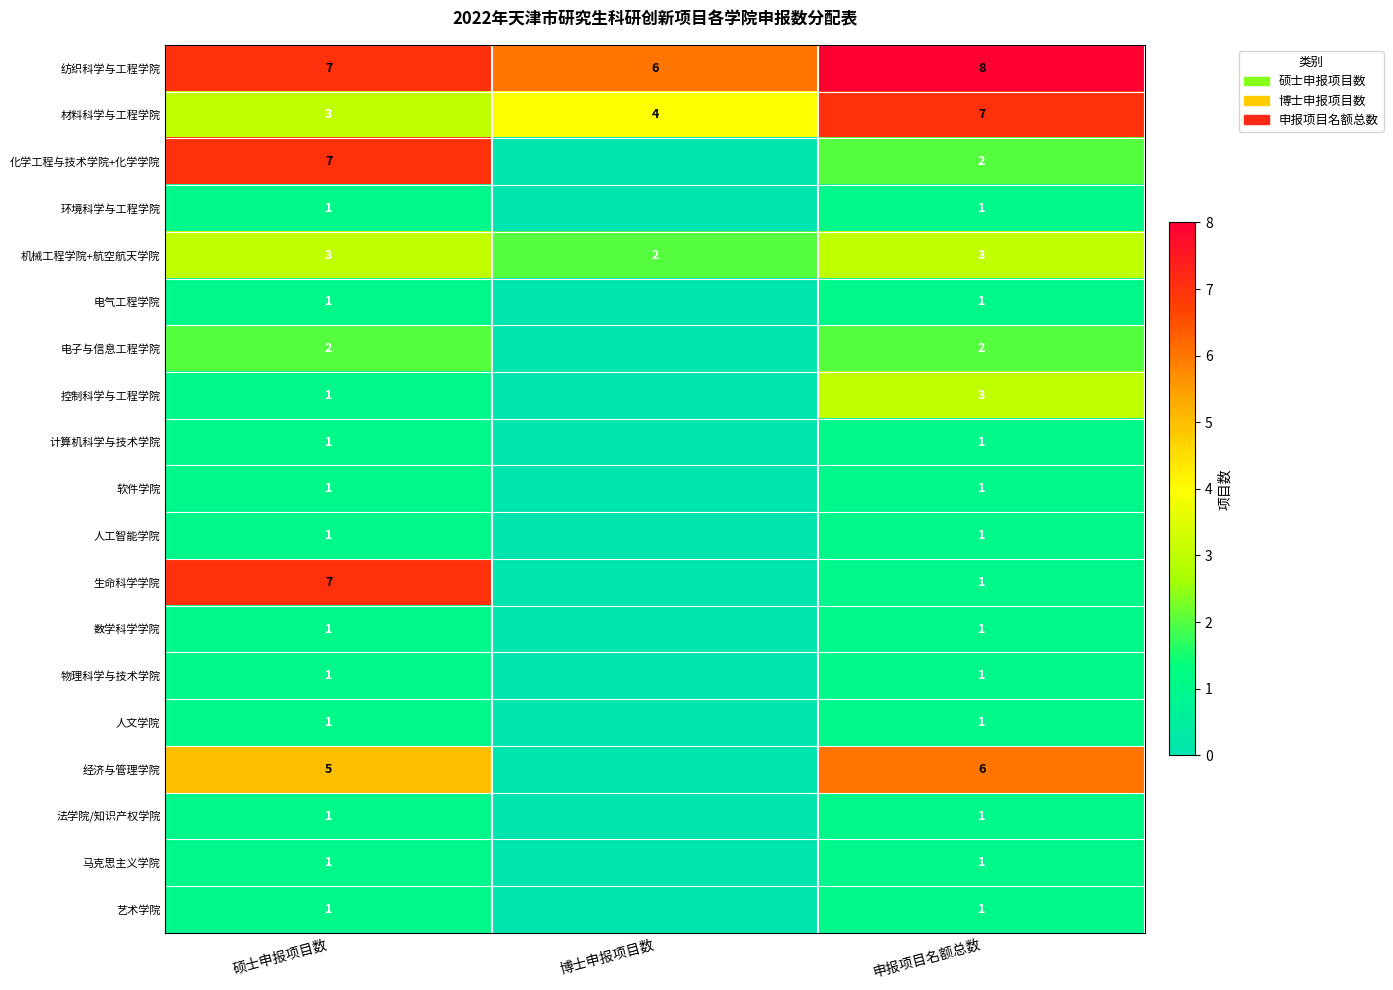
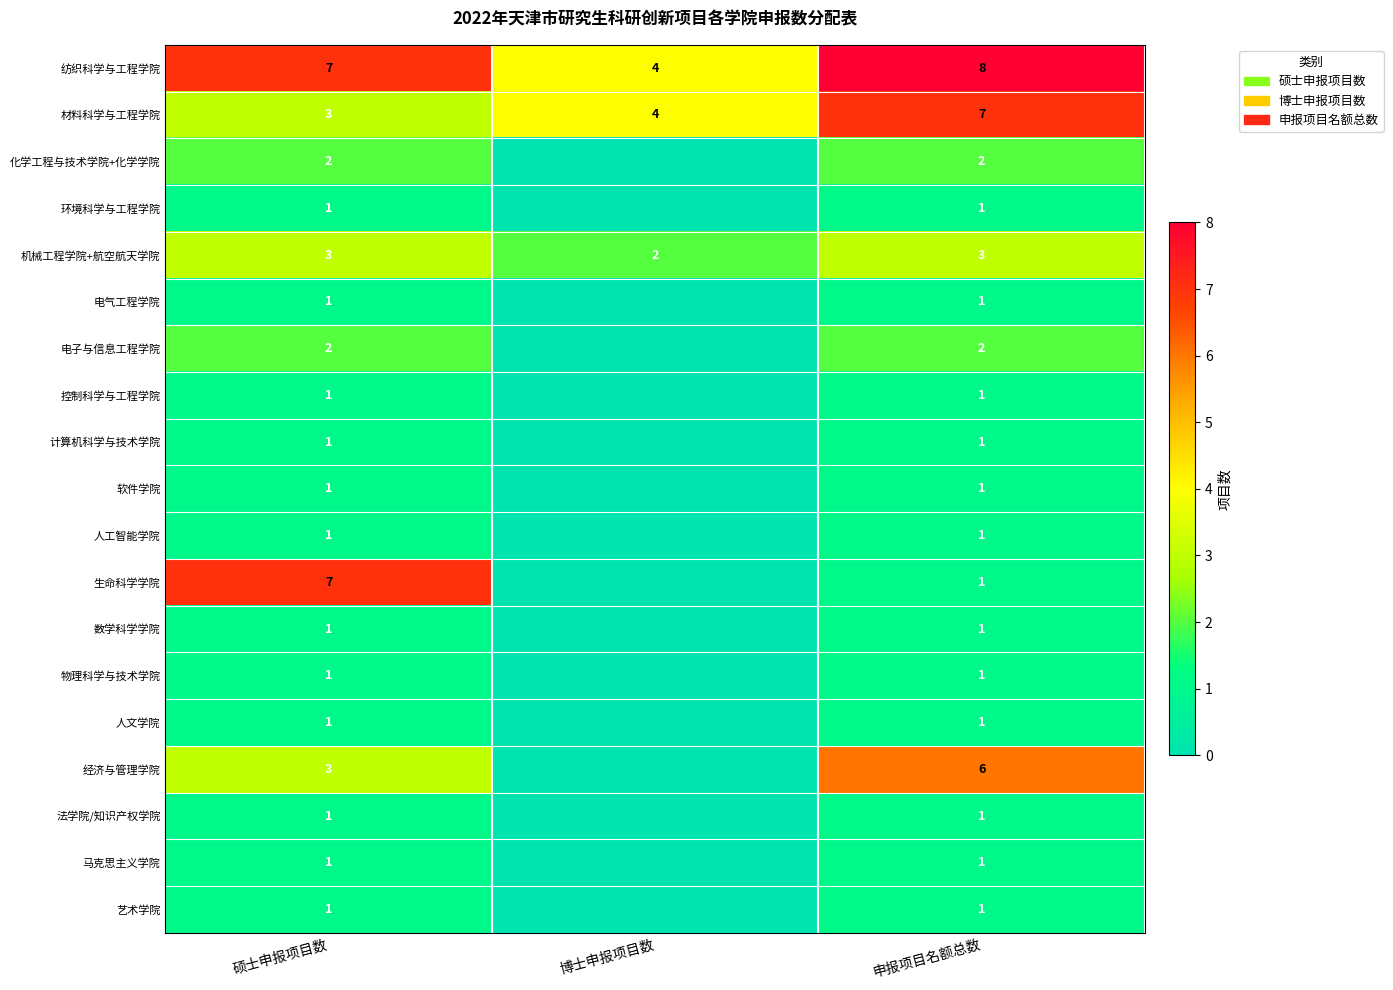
纺织科学与工程学院, 博士申报项目数: 6 -> 4
化学工程与技术学院+化学学院, 硕士申报项目数: 7 -> 2
控制科学与工程学院, 申报项目名额总数: 3 -> 1
经济与管理学院, 硕士申报项目数: 5 -> 3
